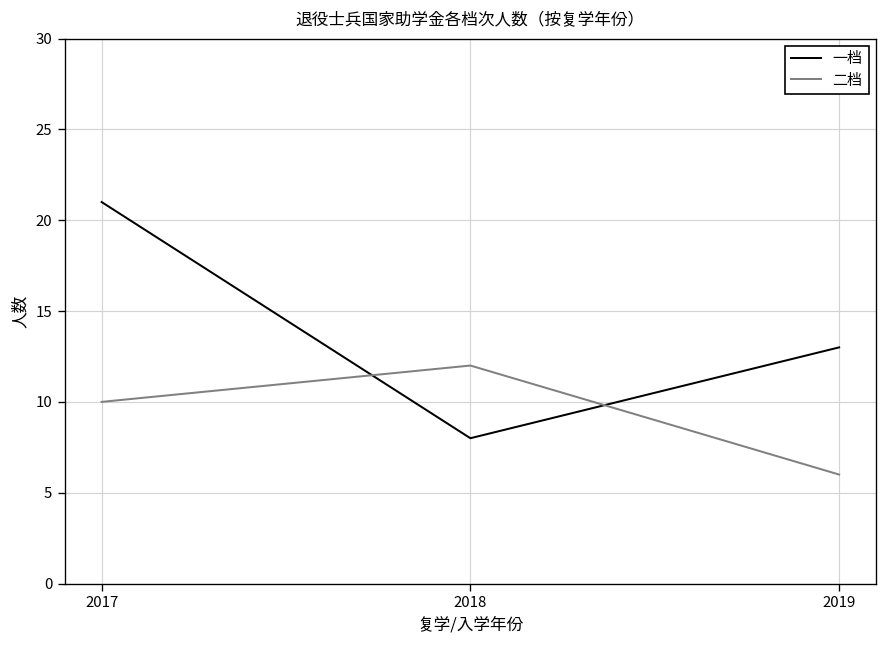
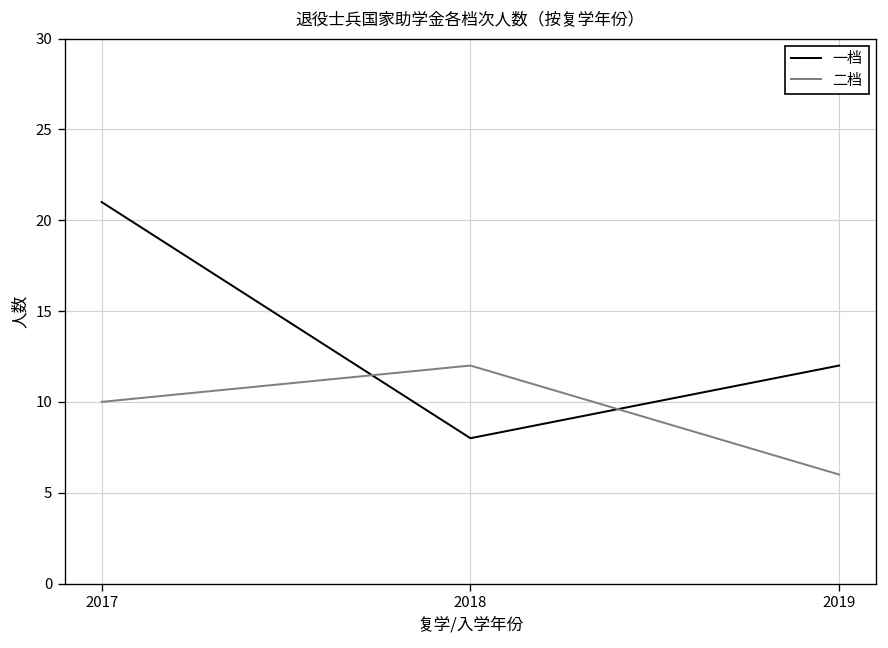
一档, 2019: 13 -> 12
